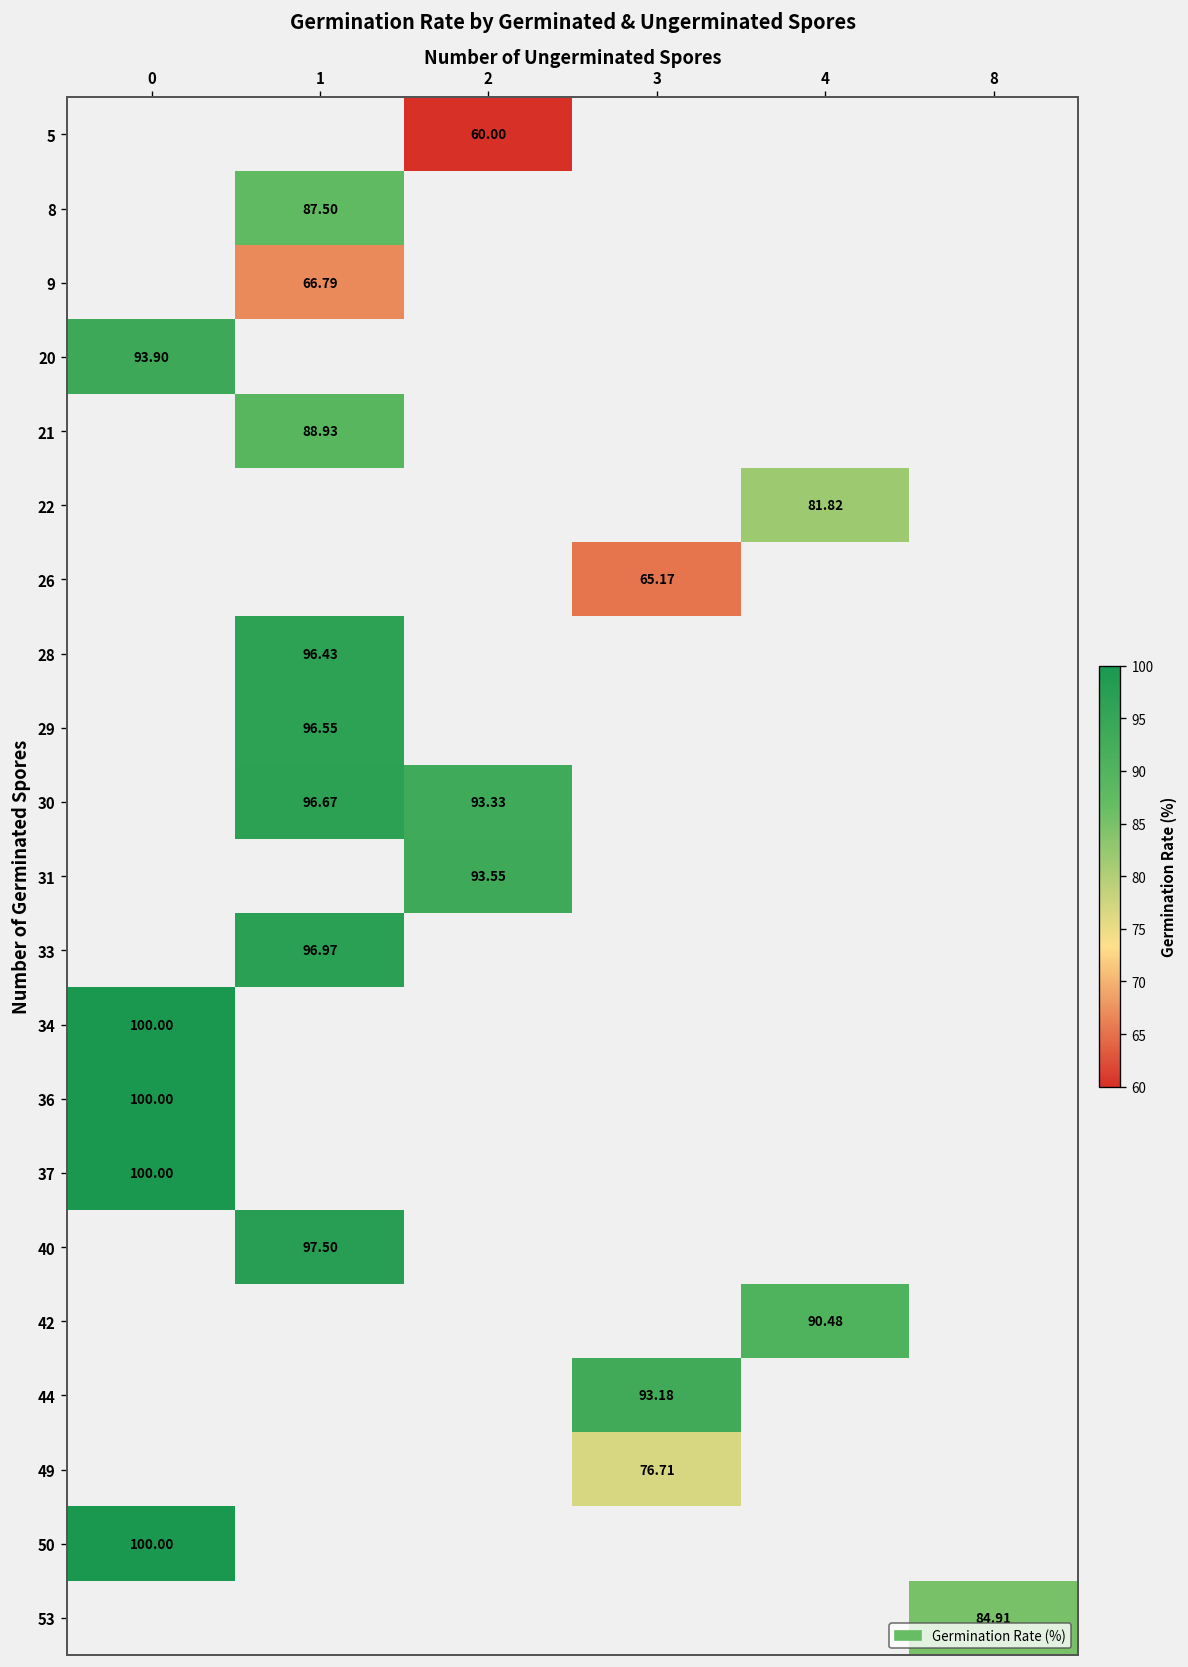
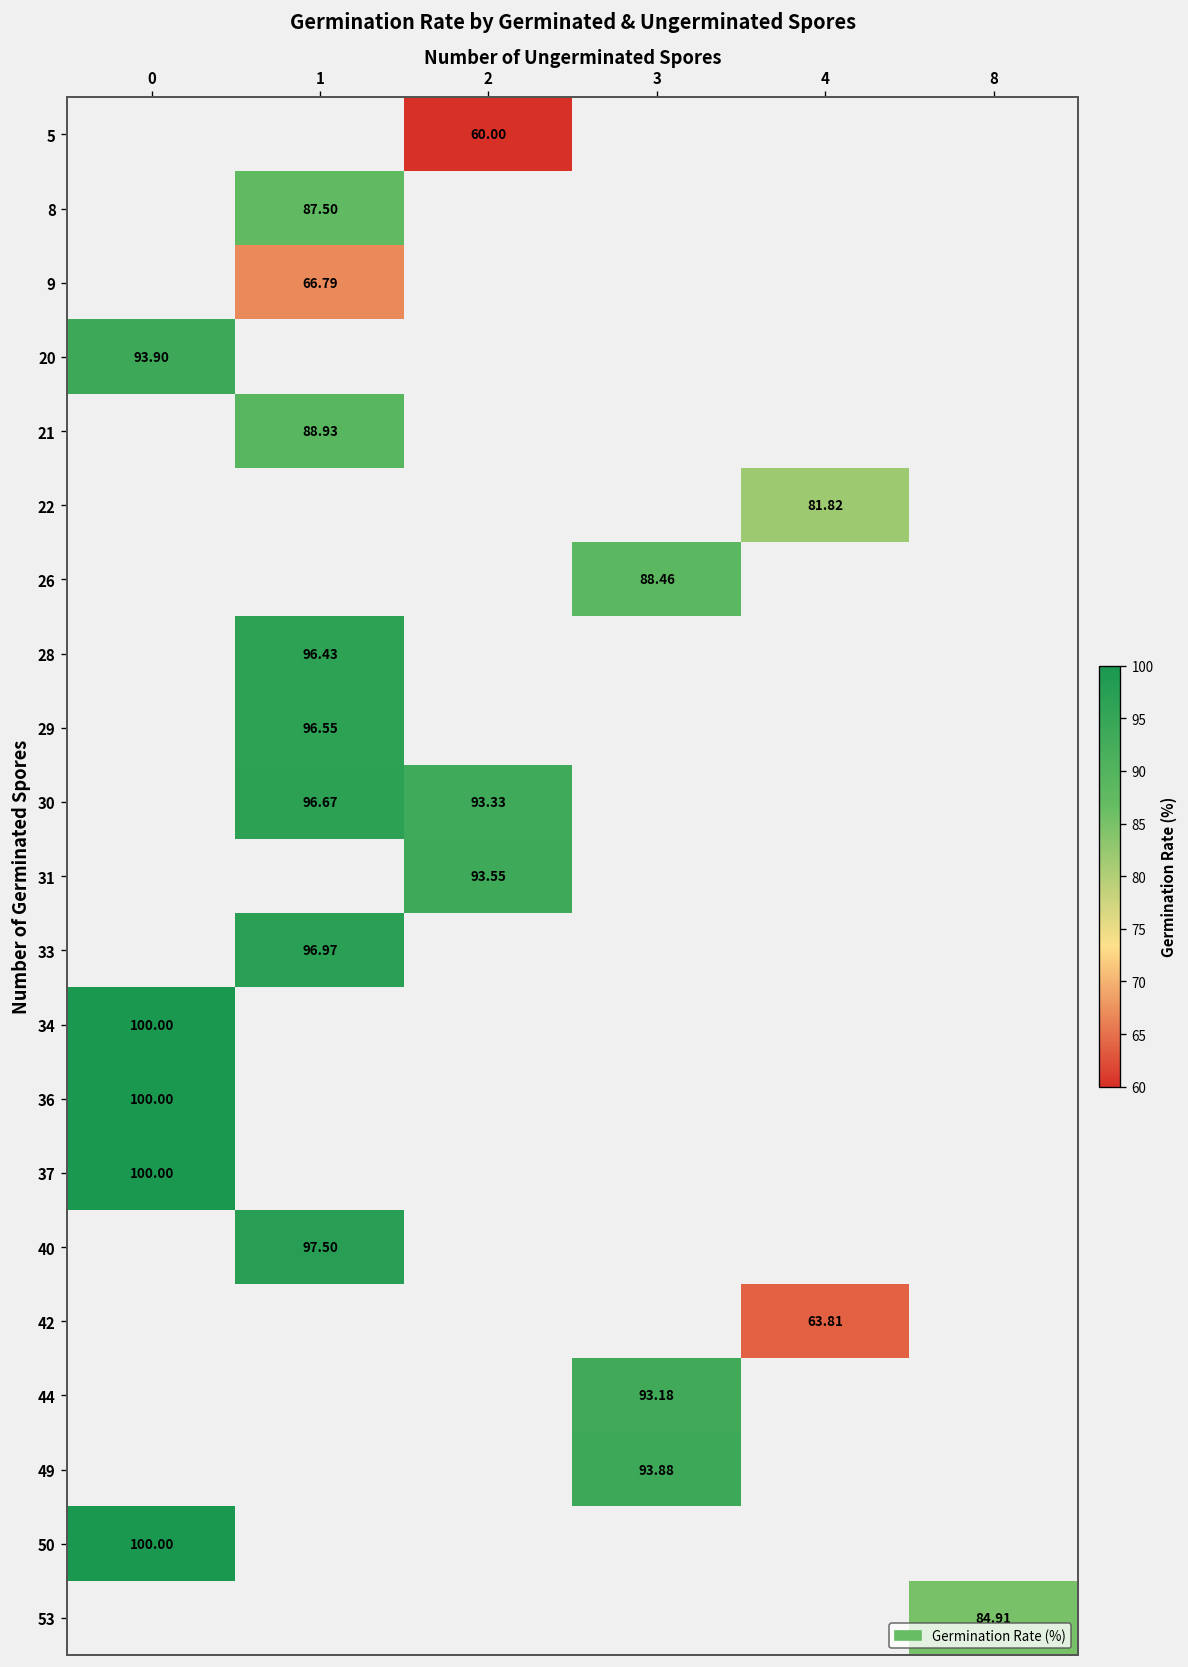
26, 3: 65.17 -> 88.46
42, 4: 90.48 -> 63.81
49, 3: 76.71 -> 93.88
